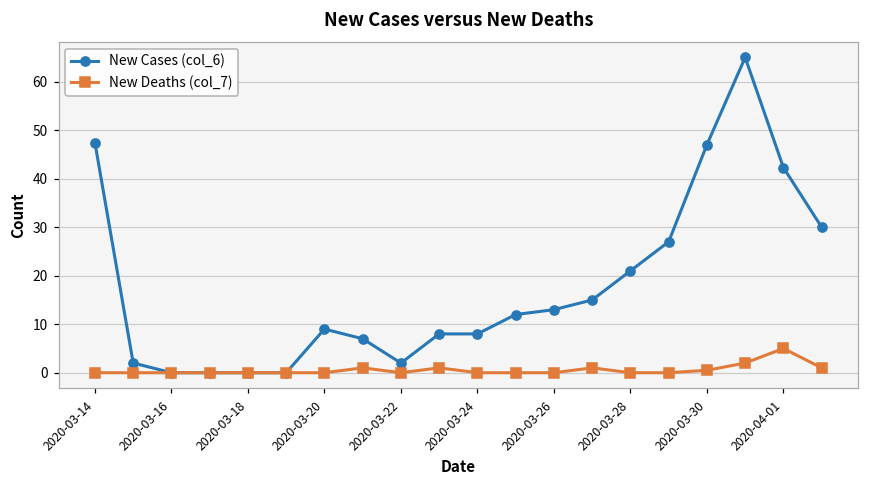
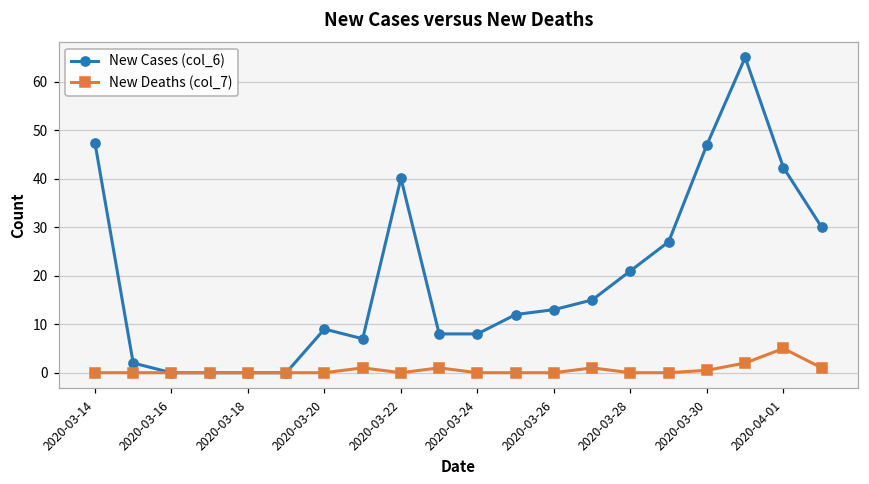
New Cases (col_6), 2020-03-22: 2 -> 40
